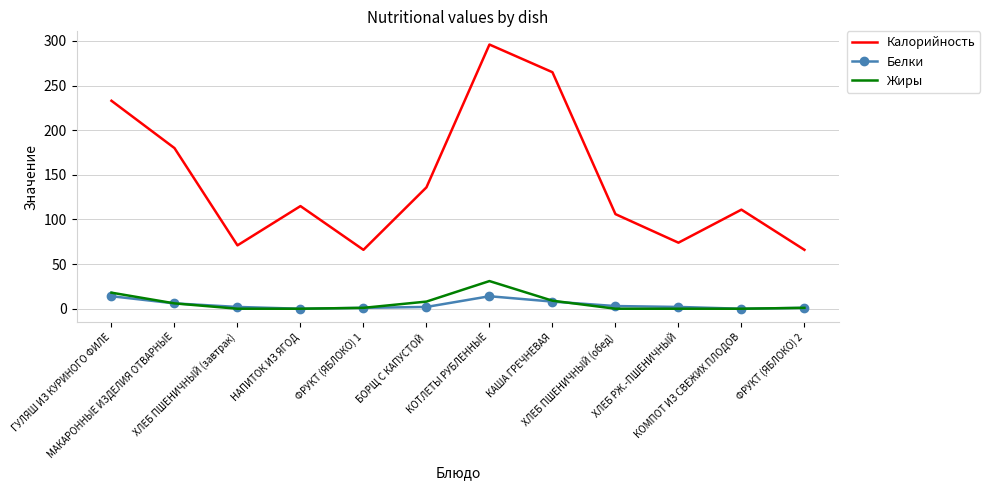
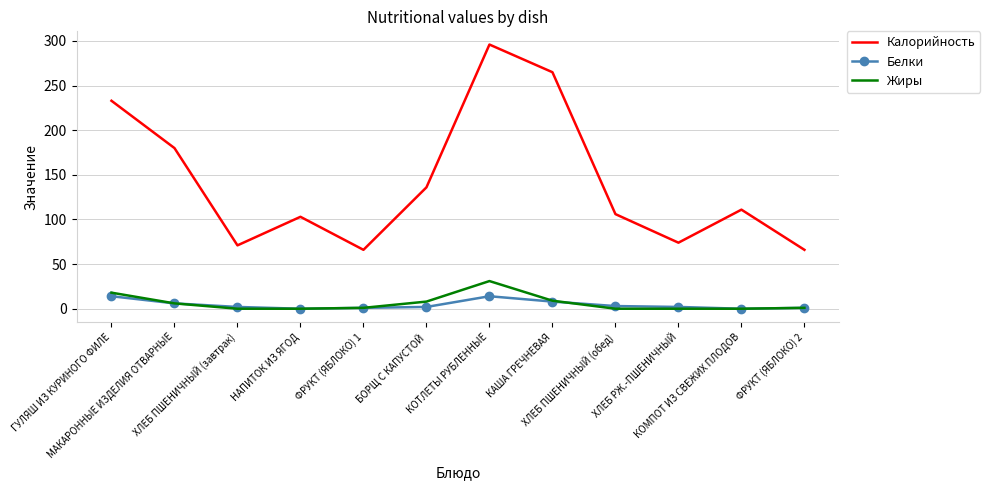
Калорийность, НАПИТОК ИЗ ЯГОД: 120 -> 100
